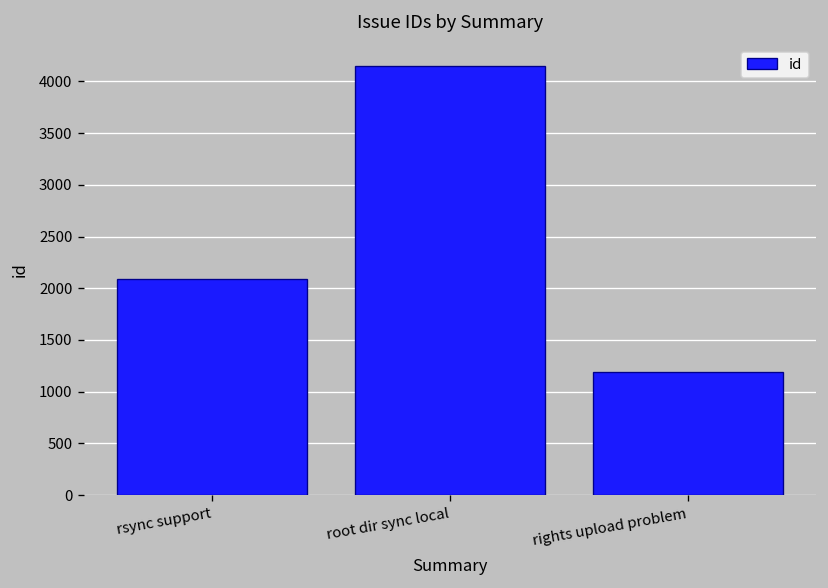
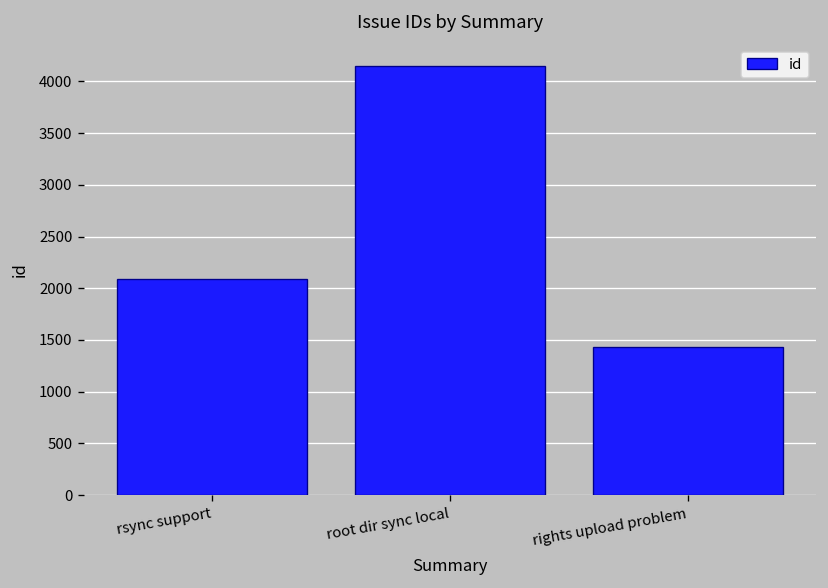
rights upload problem: 1200 -> 1400
